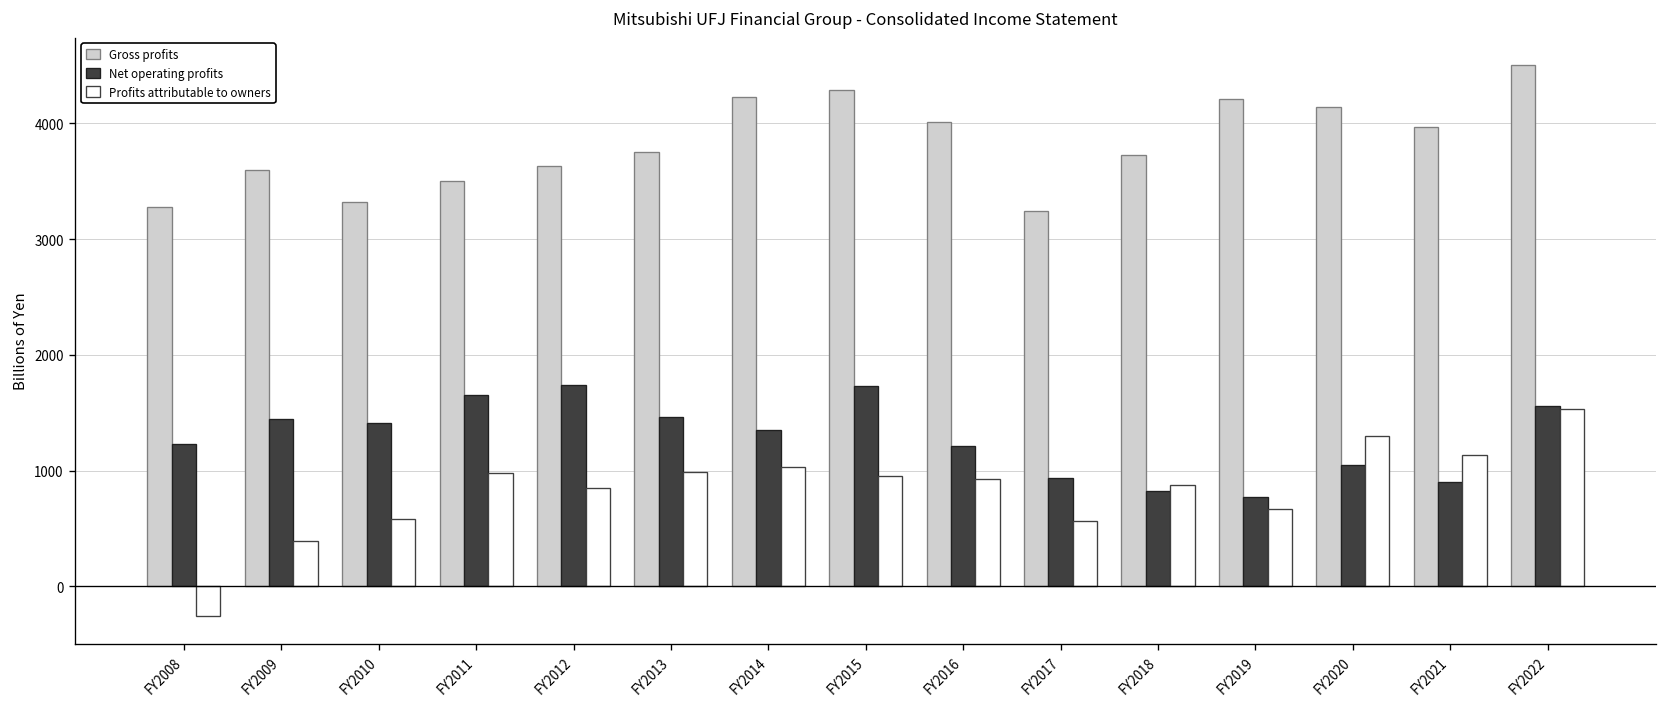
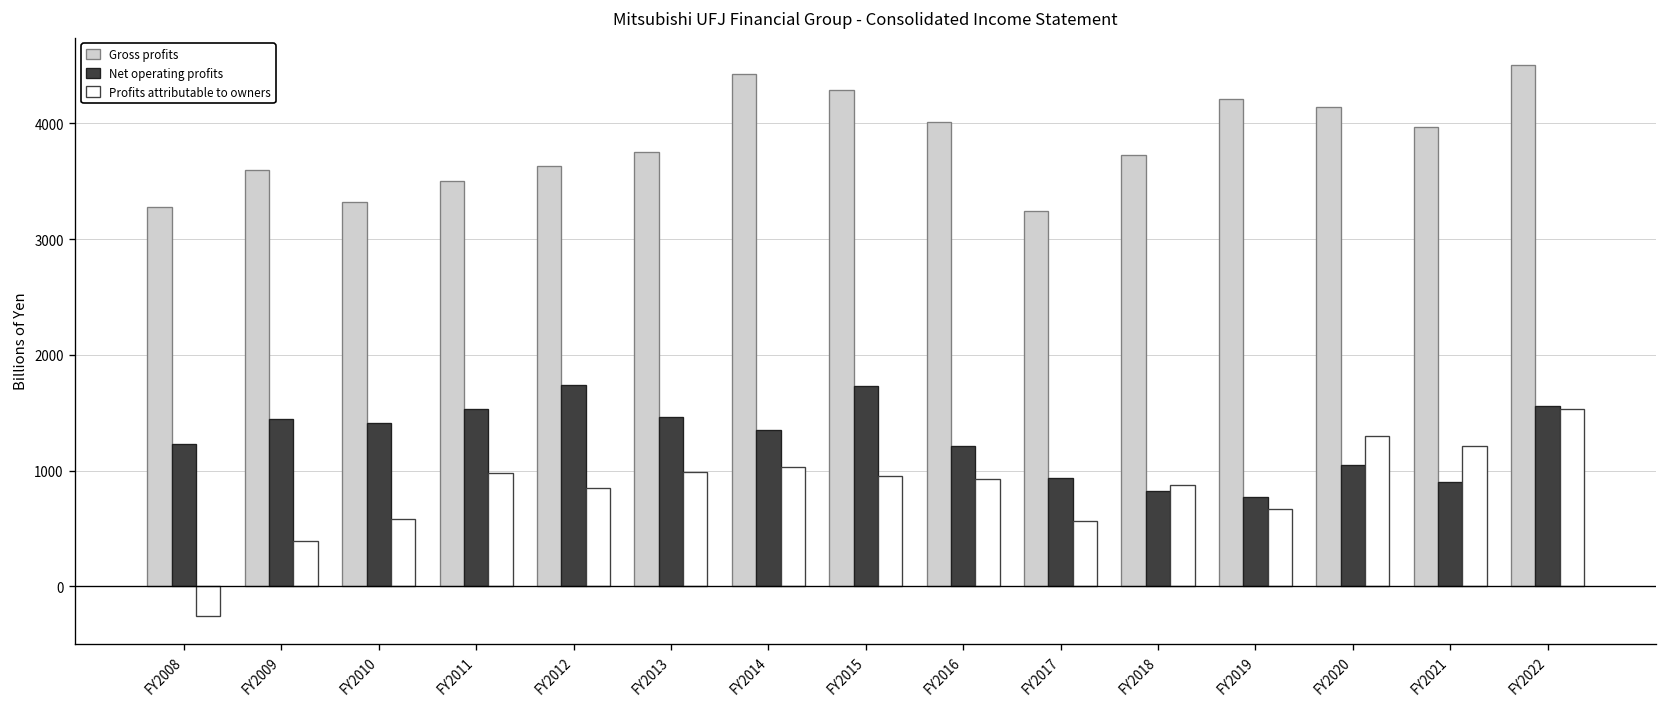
Net operating profits, FY2011: 1700 -> 1500
Gross profits, FY2014: 4200 -> 4400
Profits attributable to owners, FY2021: 1100 -> 1200
